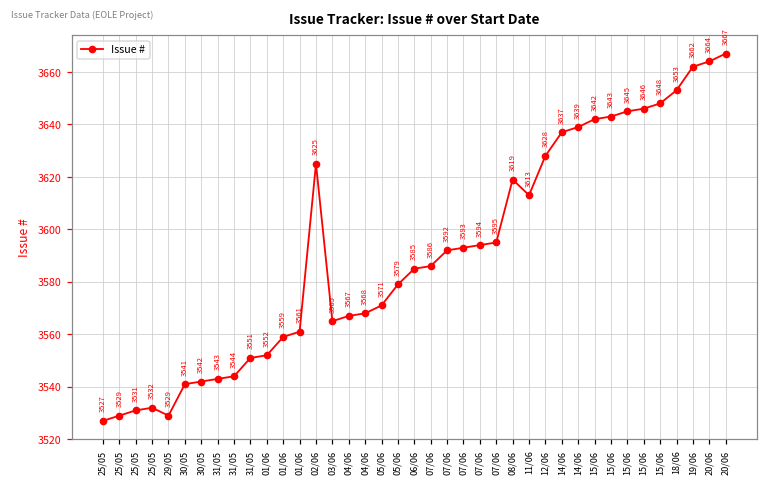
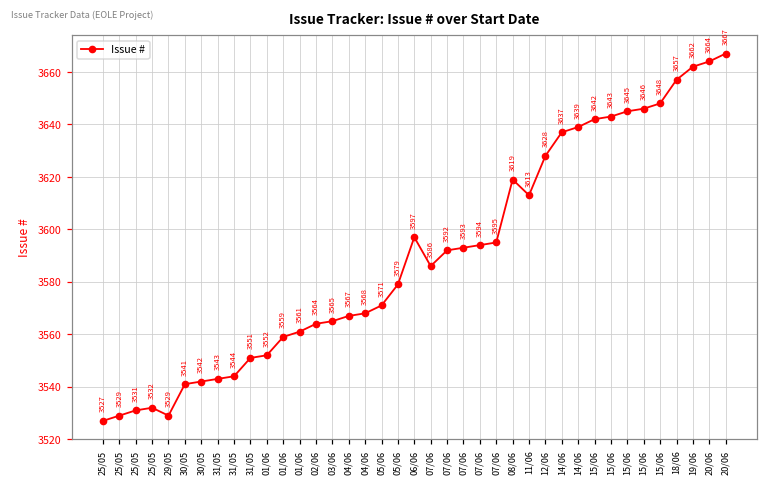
02/06: 3625 -> 3564
06/06: 3585 -> 3597
18/06: 3653 -> 3657
